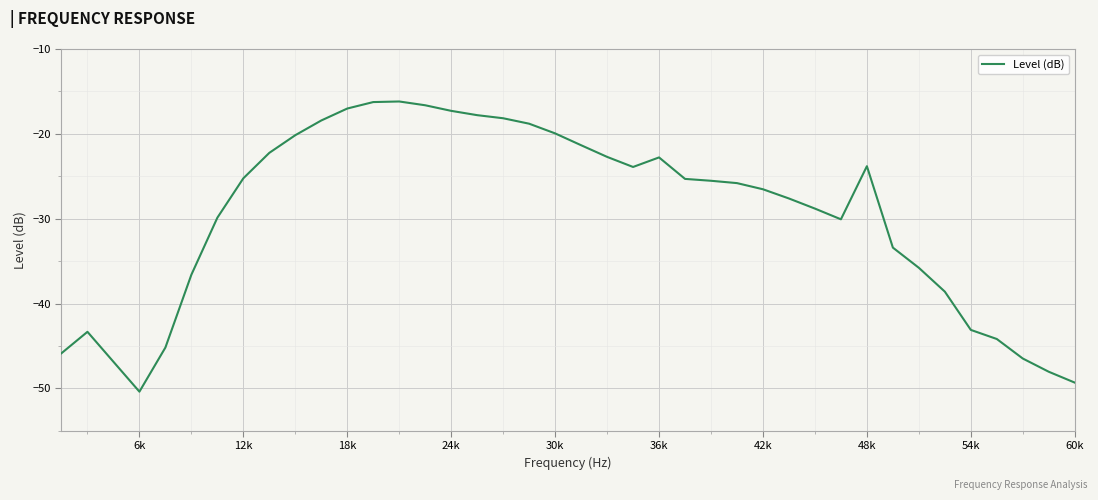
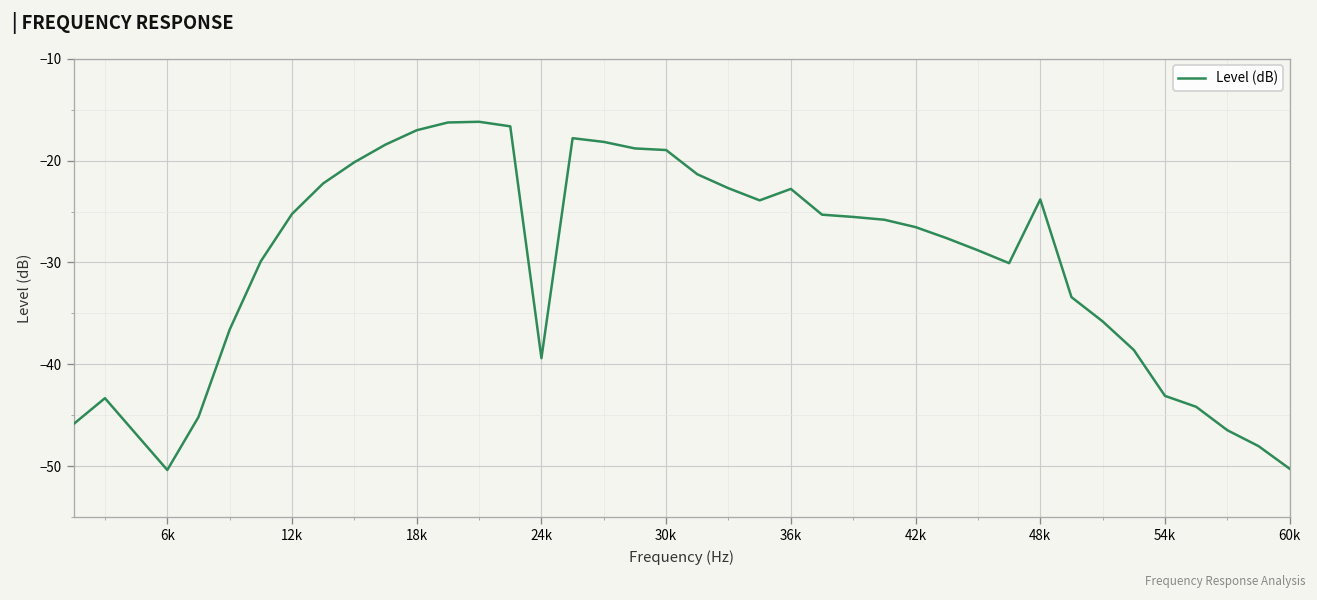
24k: -17 -> -39
30k: -20 -> -19
60k: -49 -> -50
